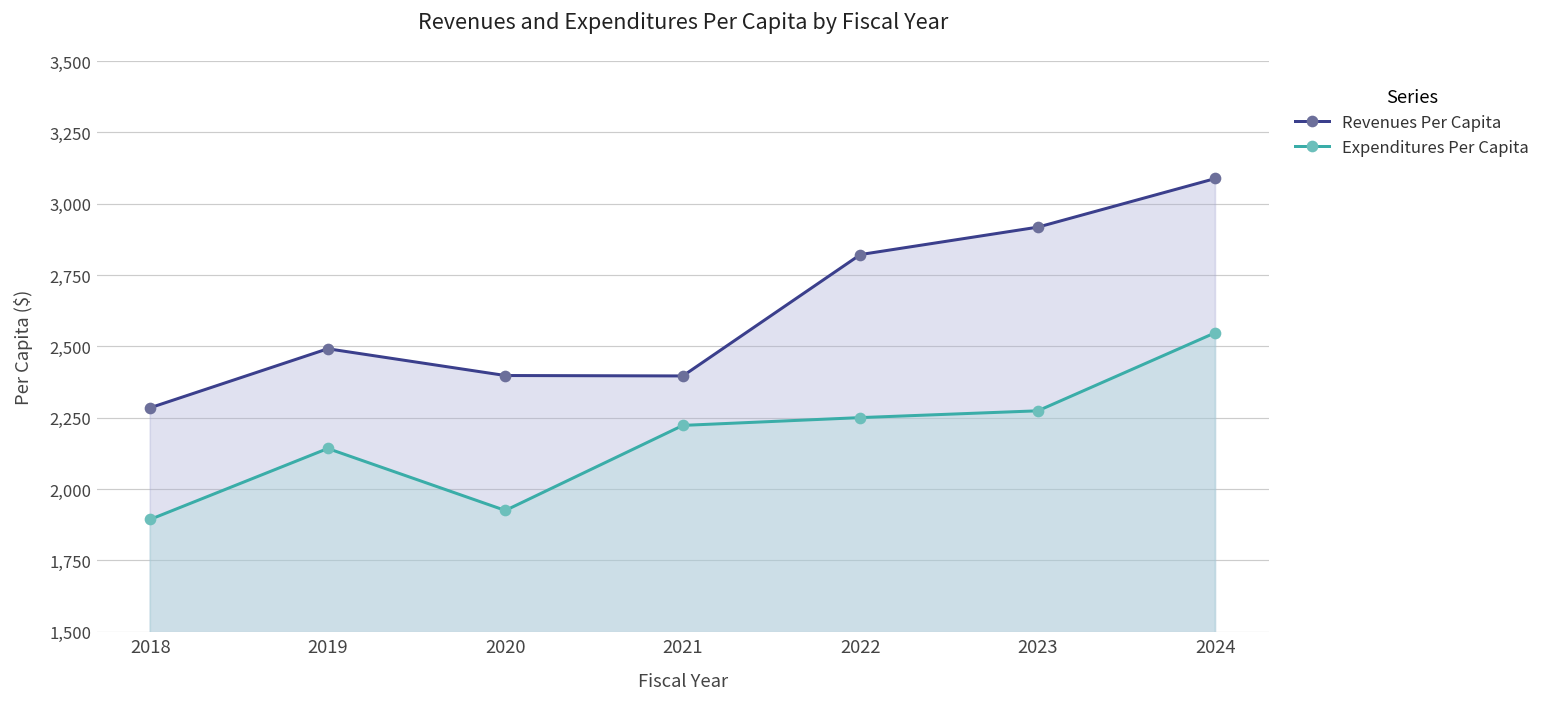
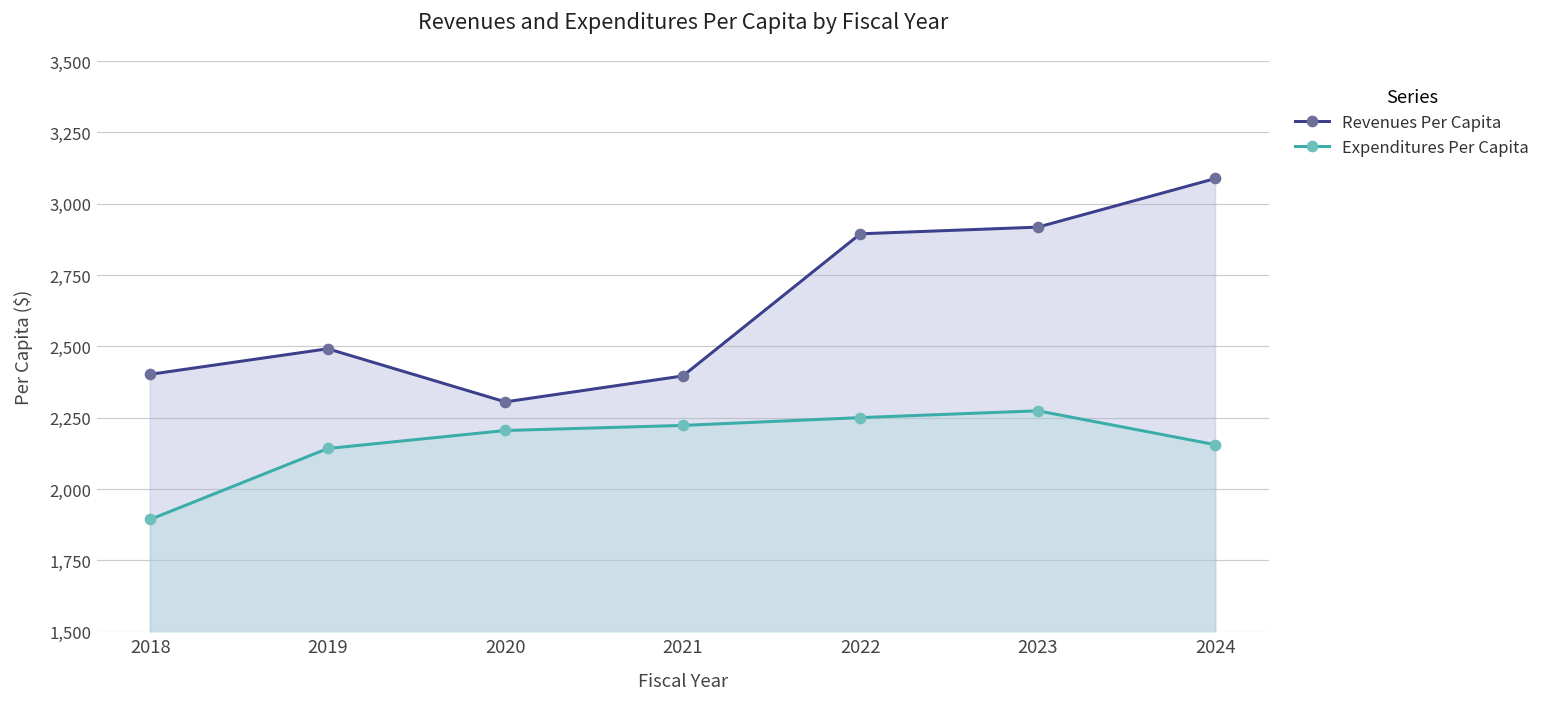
Revenues Per Capita, 2018: 2,290 -> 2,400
Revenues Per Capita, 2020: 2,400 -> 2,310
Expenditures Per Capita, 2020: 1,930 -> 2,210
Revenues Per Capita, 2022: 2,820 -> 2,890
Expenditures Per Capita, 2024: 2,550 -> 2,160
